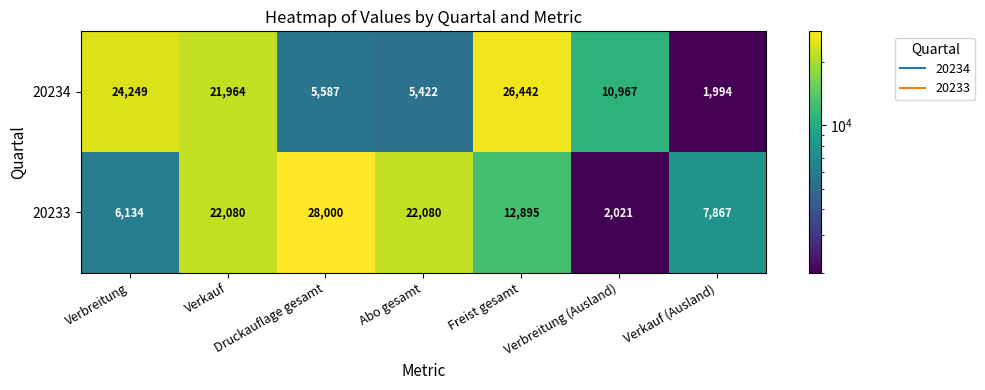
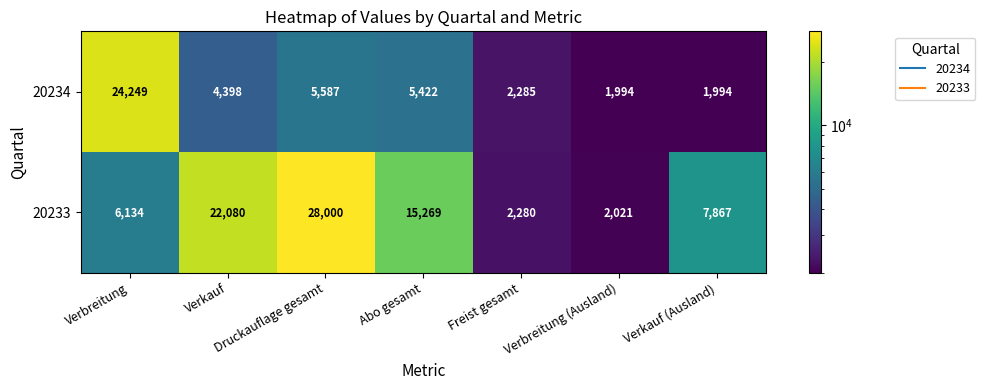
20234, Verkauf: 21,964 -> 4,398
20234, Freist gesamt: 26,442 -> 2,285
20234, Verbreitung (Ausland): 10,967 -> 1,994
20233, Abo gesamt: 22,080 -> 15,269
20233, Freist gesamt: 12,895 -> 2,280
